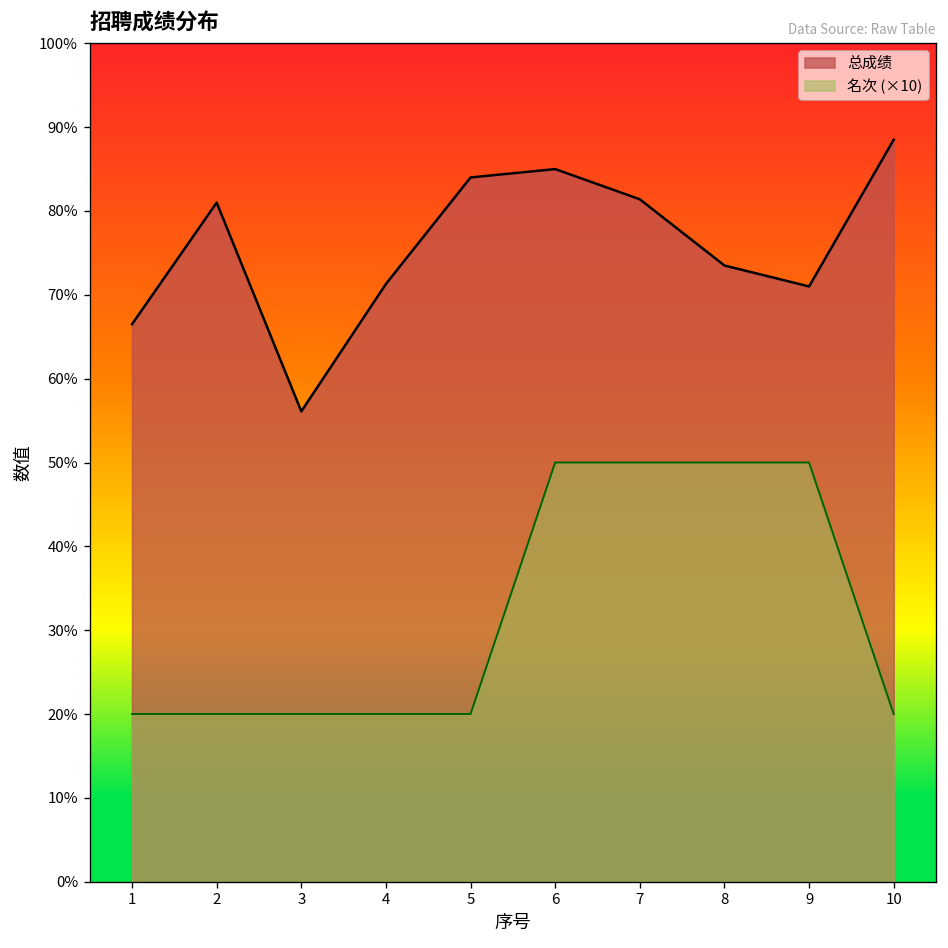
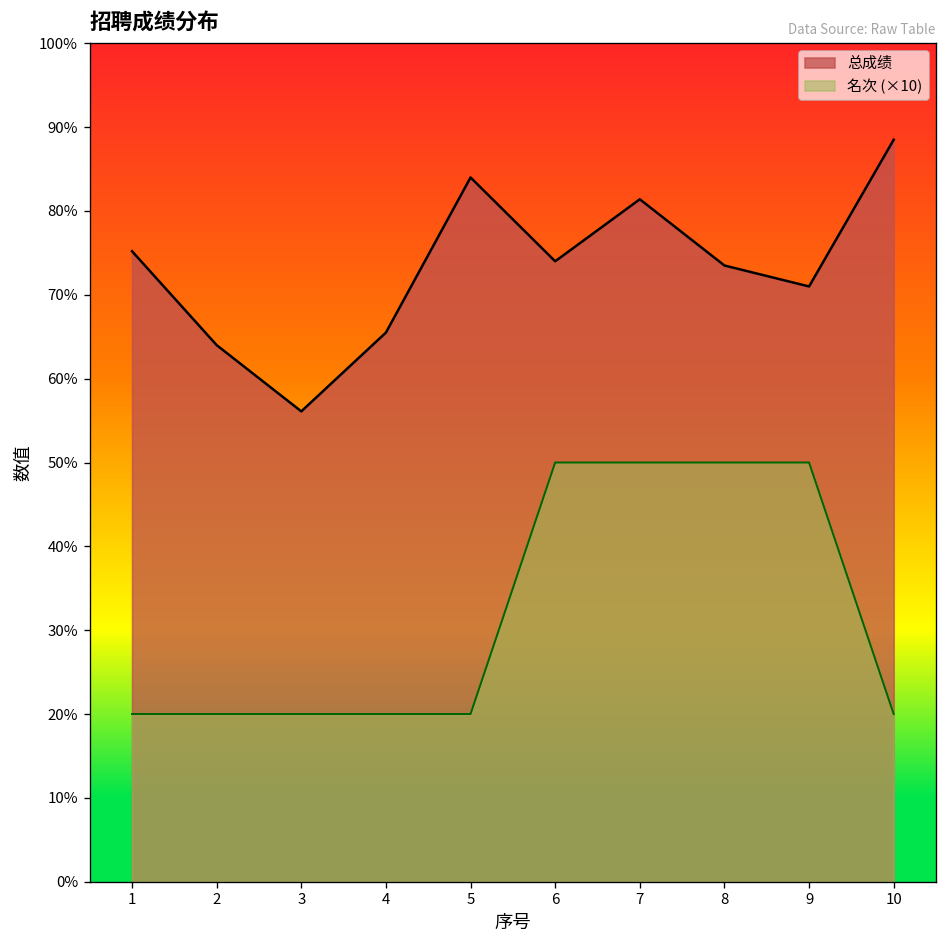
总成绩, 1: 67% -> 75%
总成绩, 2: 81% -> 64%
总成绩, 4: 71% -> 66%
总成绩, 6: 85% -> 74%
